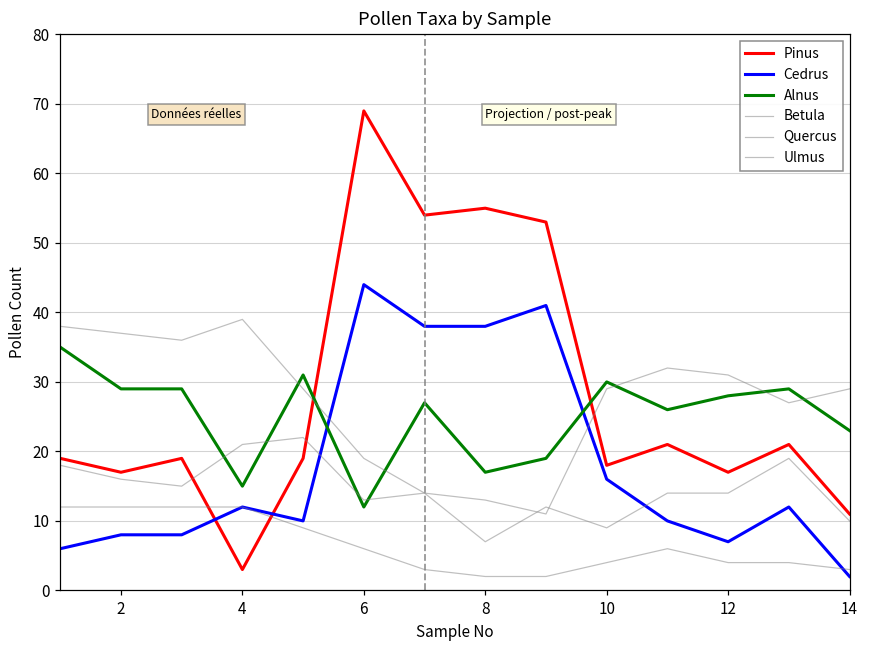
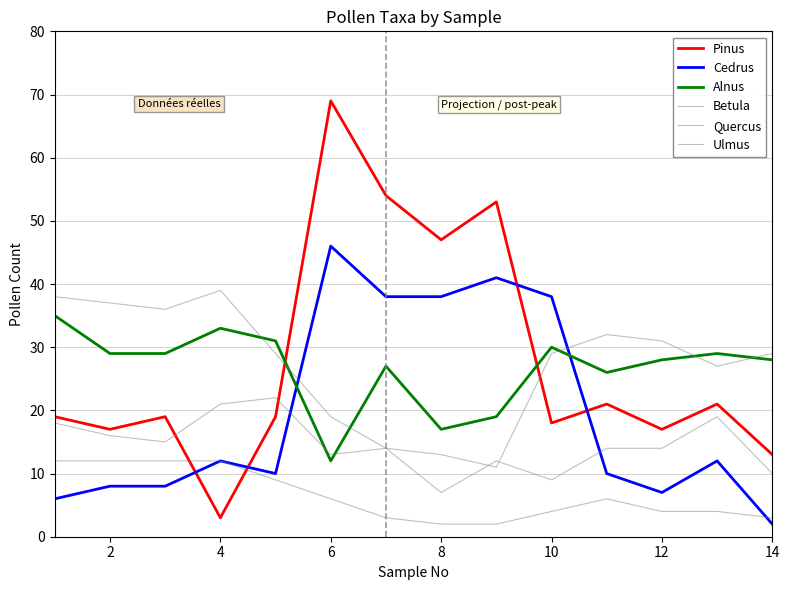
Alnus, 4: 15 -> 33
Cedrus, 6: 44 -> 46
Pinus, 8: 55 -> 47
Cedrus, 10: 16 -> 38
Pinus, 14: 11 -> 13
Alnus, 14: 23 -> 28
